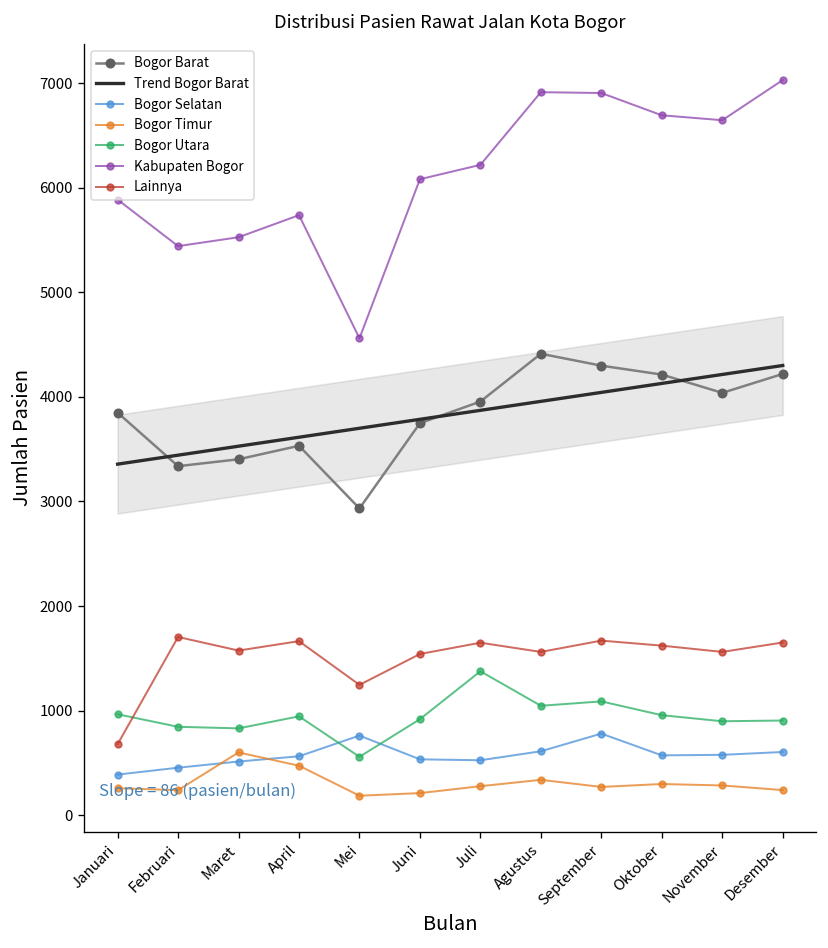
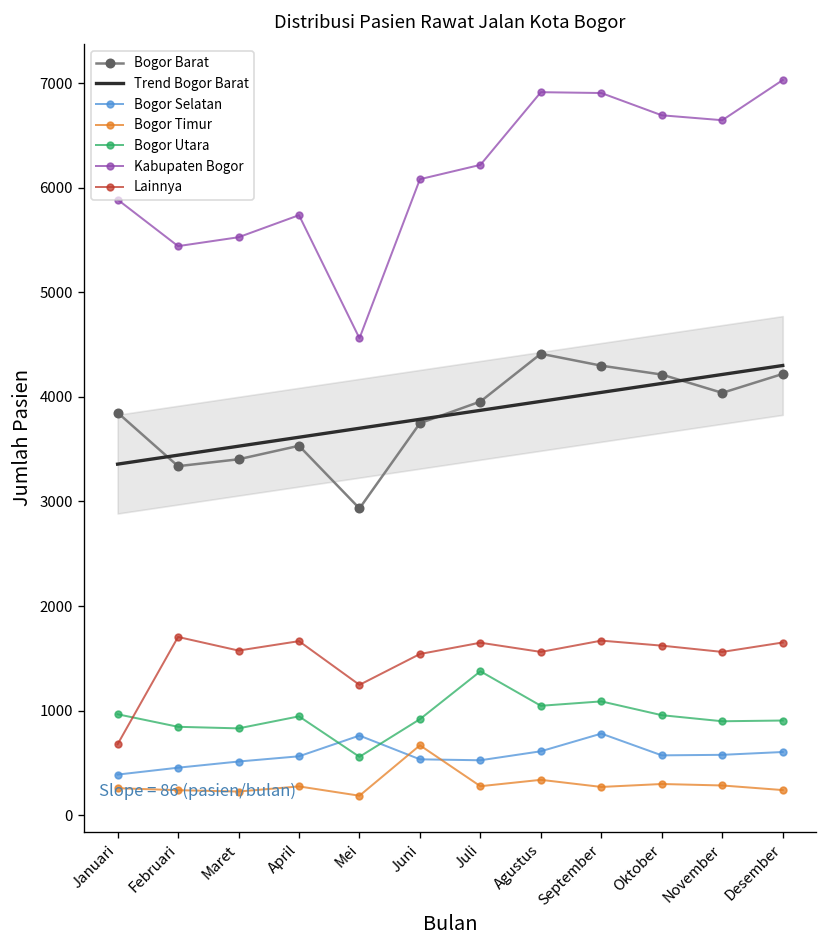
Bogor Timur, Maret: 600 -> 200
Bogor Timur, April: 500 -> 300
Bogor Timur, Juni: 200 -> 700
